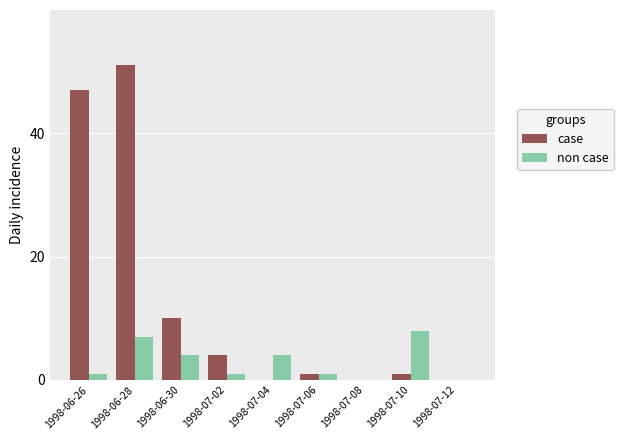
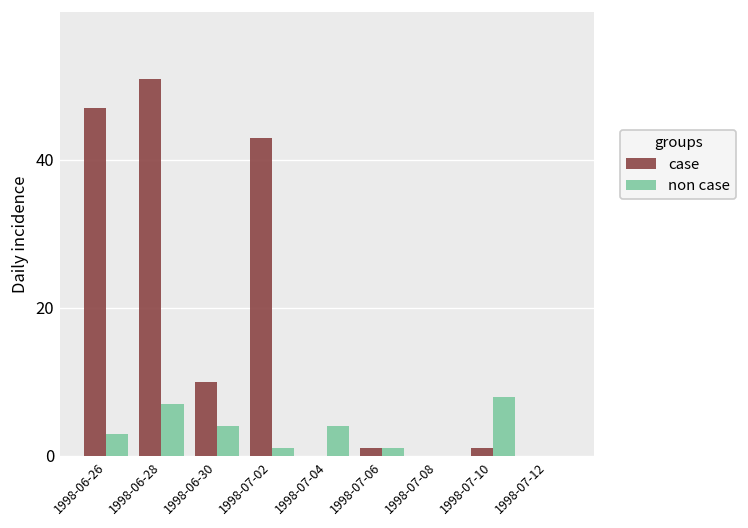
non case, 1998-06-26: 1 -> 3
case, 1998-07-02: 4 -> 43
